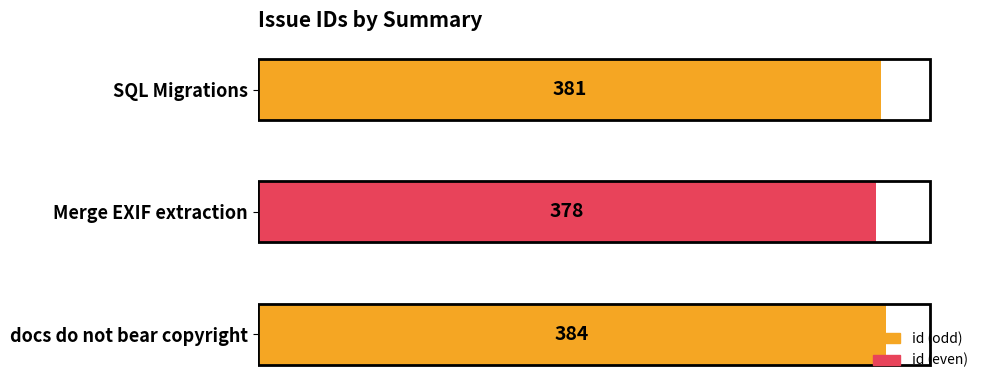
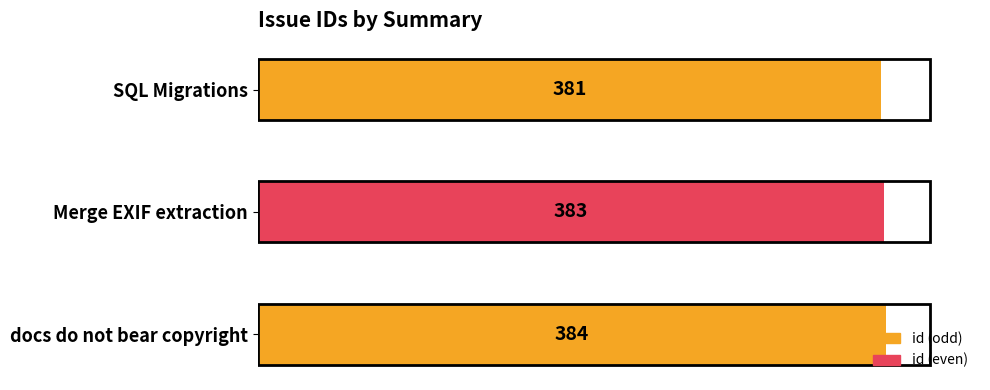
Merge EXIF extraction: 378 -> 383
